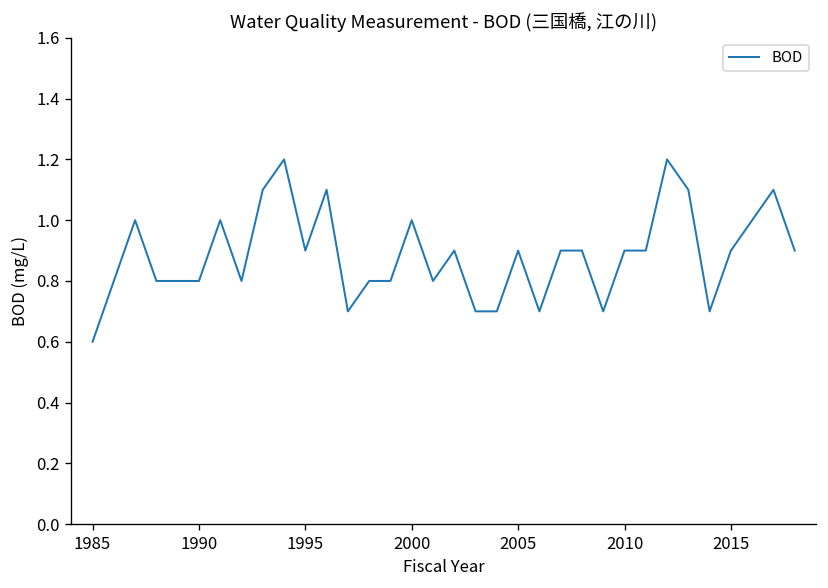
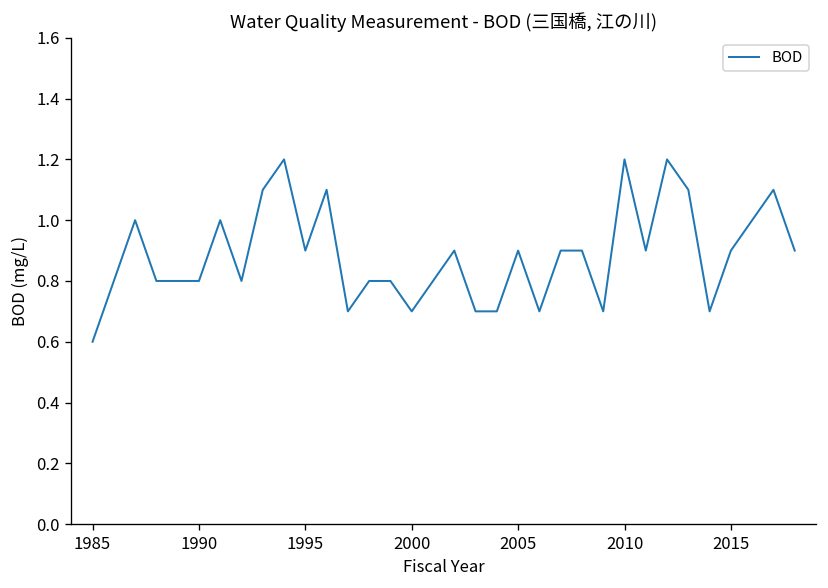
2000: 1.0 -> 0.7
2010: 0.9 -> 1.2
